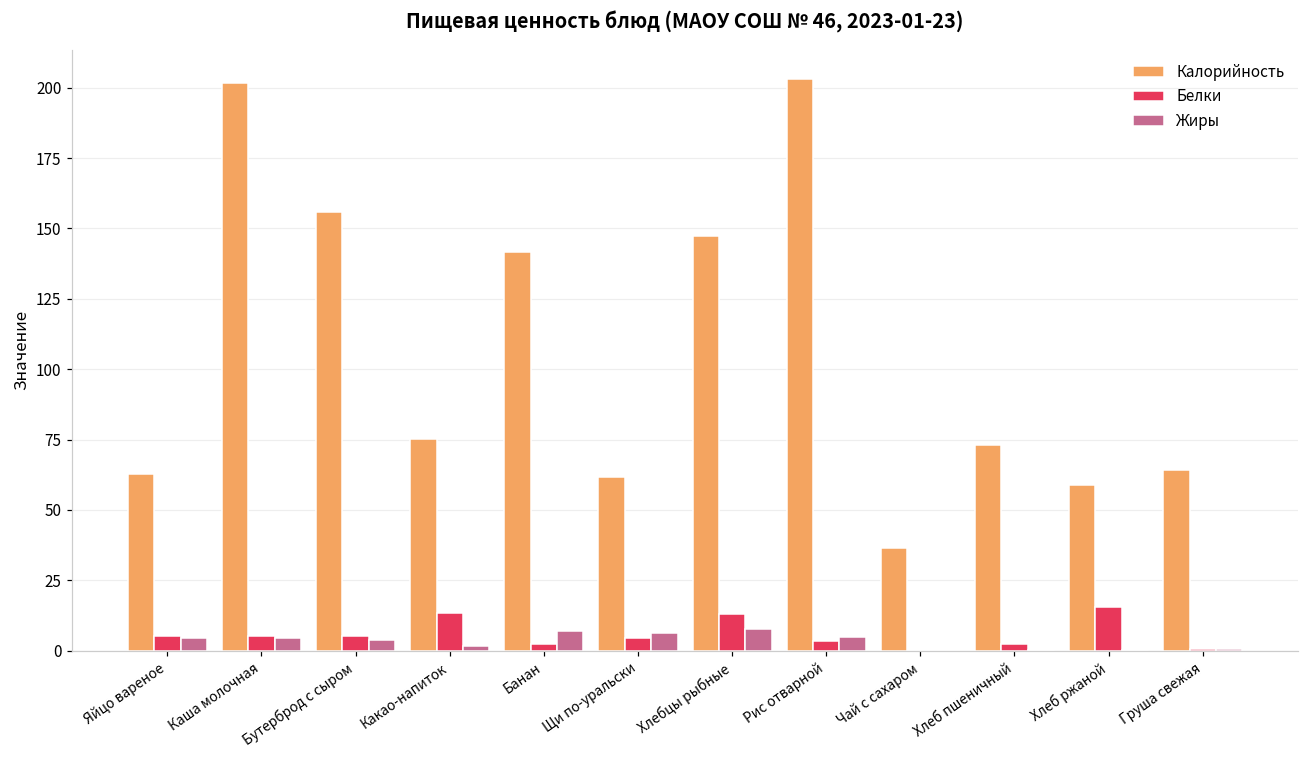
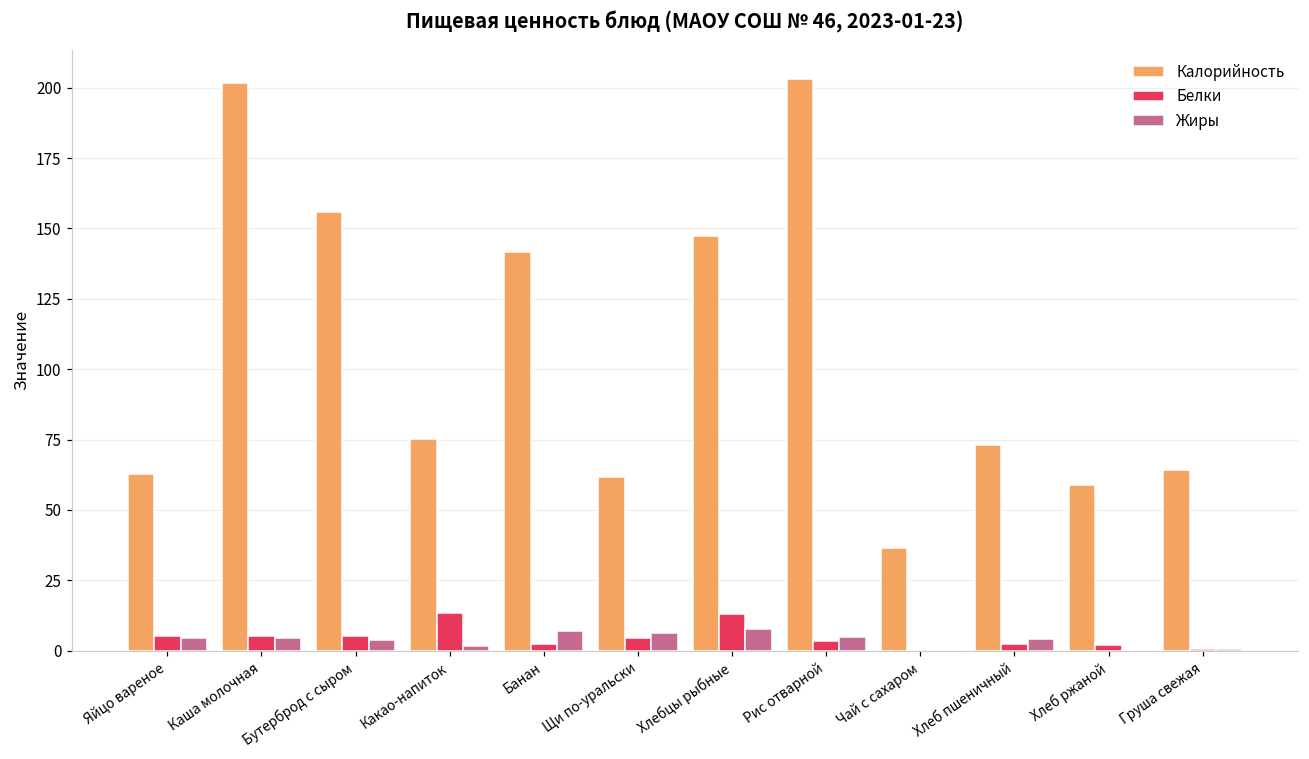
Жиры, Хлеб пшеничный: 0 -> 4
Белки, Хлеб ржаной: 16 -> 2
